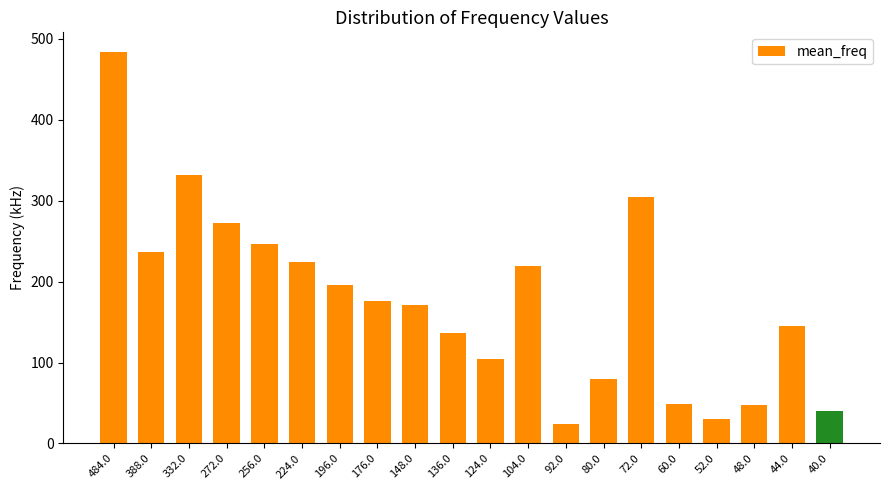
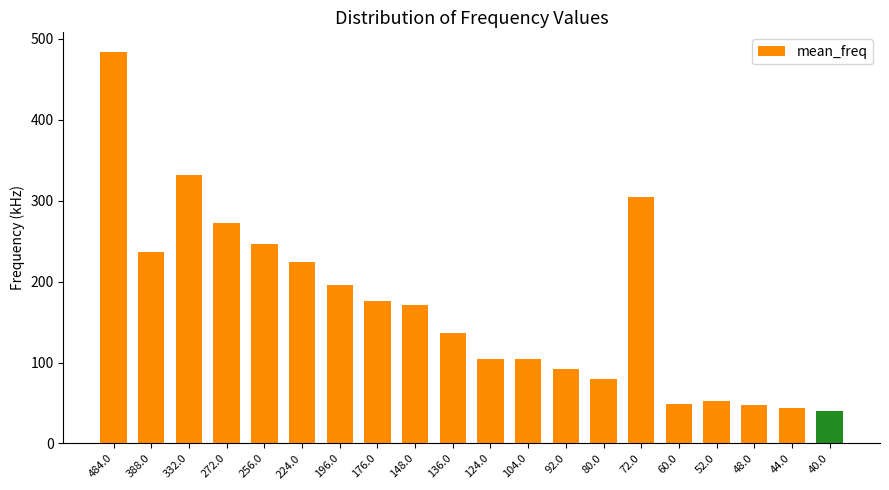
104.0: 220 -> 100
92.0: 20 -> 90
52.0: 30 -> 50
44.0: 150 -> 40
